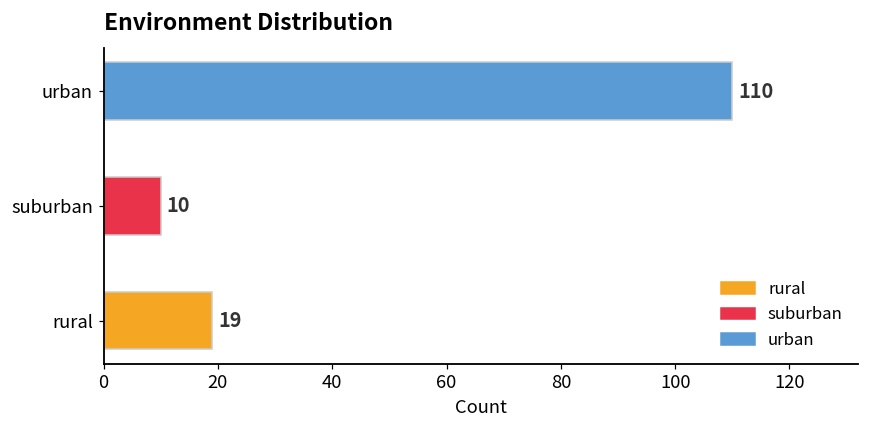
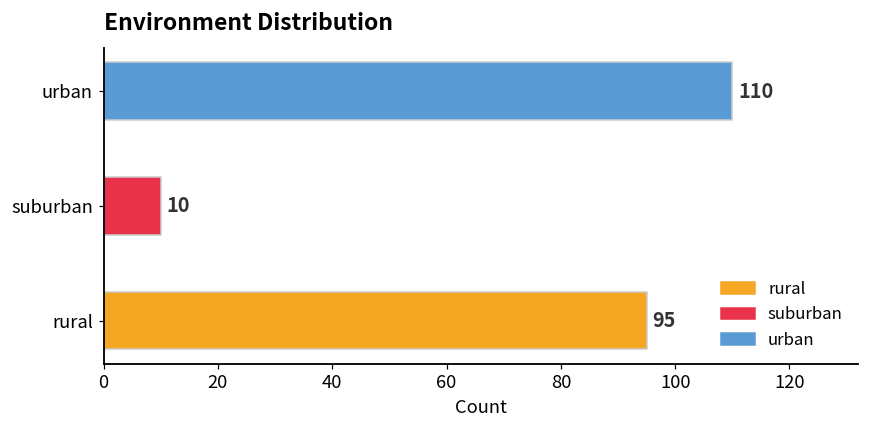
rural: 19 -> 95
